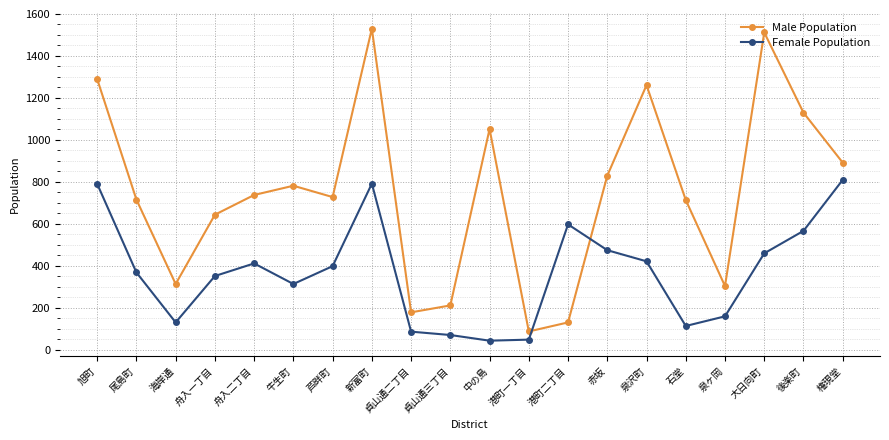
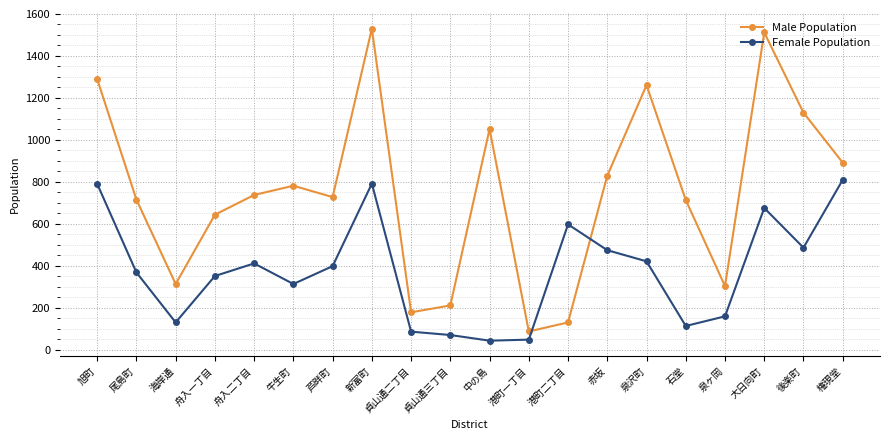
Female Population, 大日向町: 460 -> 680
Female Population, 後楽町: 570 -> 490
